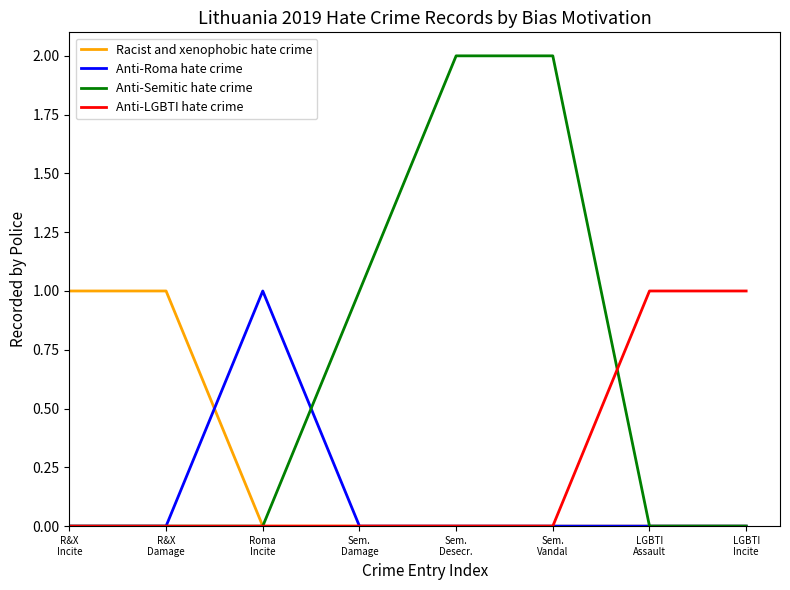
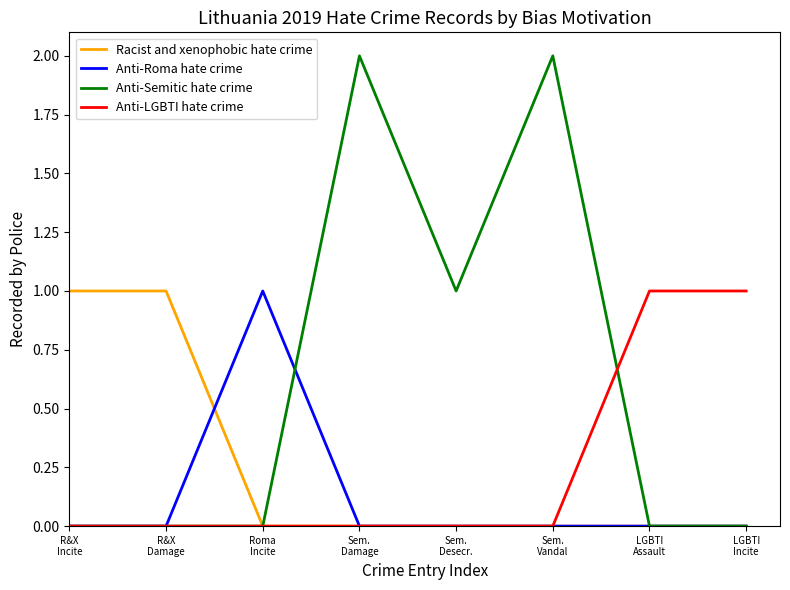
Anti-Semitic hate crime, Sem. Damage: 1 -> 2
Anti-Semitic hate crime, Sem. Desecr.: 2 -> 1
